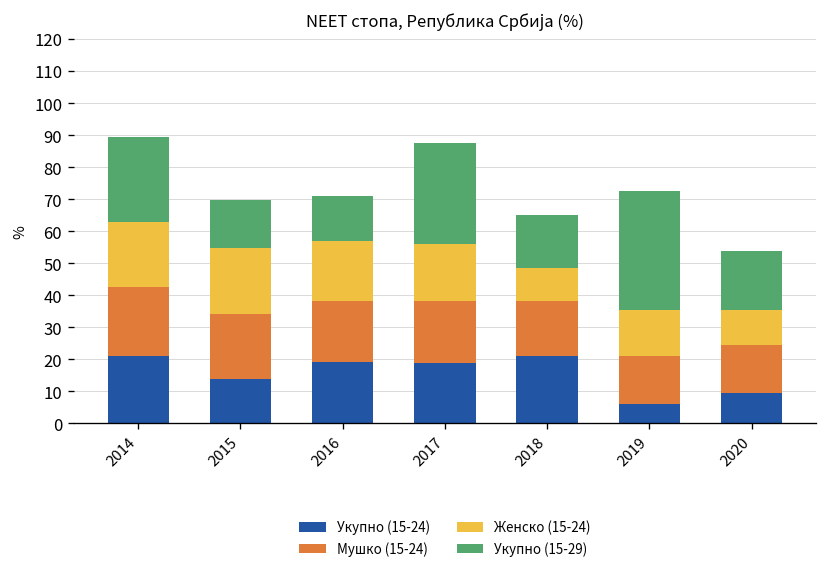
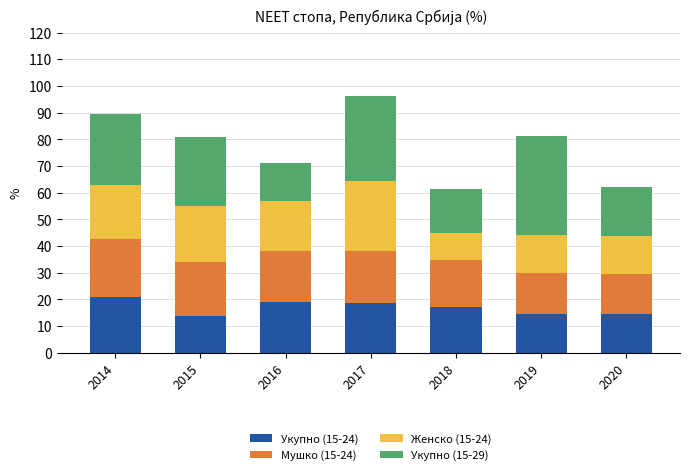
Укупно (15-29), 2015: 15 -> 26
Женско (15-24), 2017: 18 -> 26
Укупно (15-24), 2018: 21 -> 17
Укупно (15-24), 2019: 6 -> 15
Укупно (15-24), 2020: 10 -> 15
Женско (15-24), 2020: 11 -> 14
